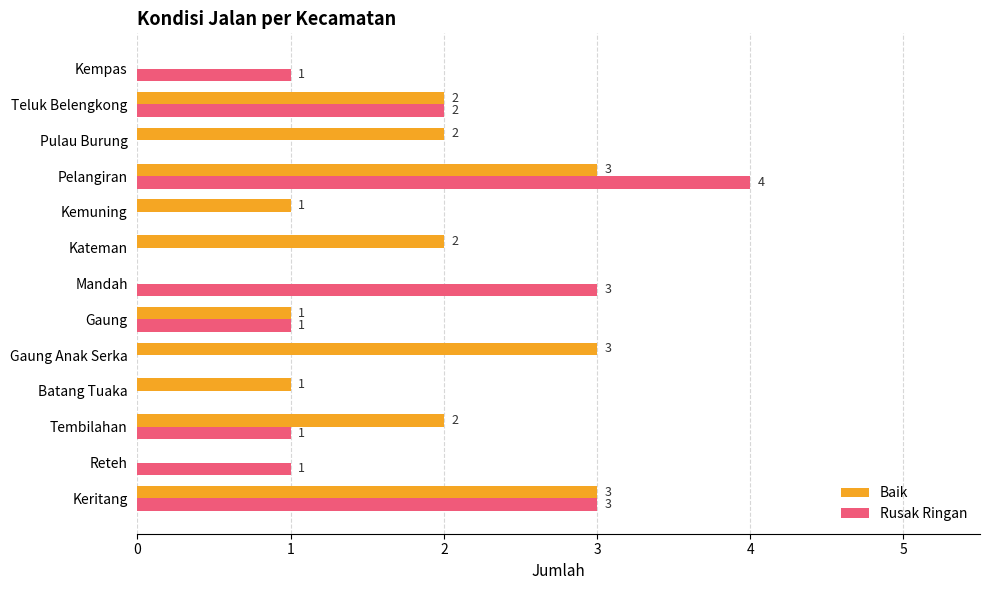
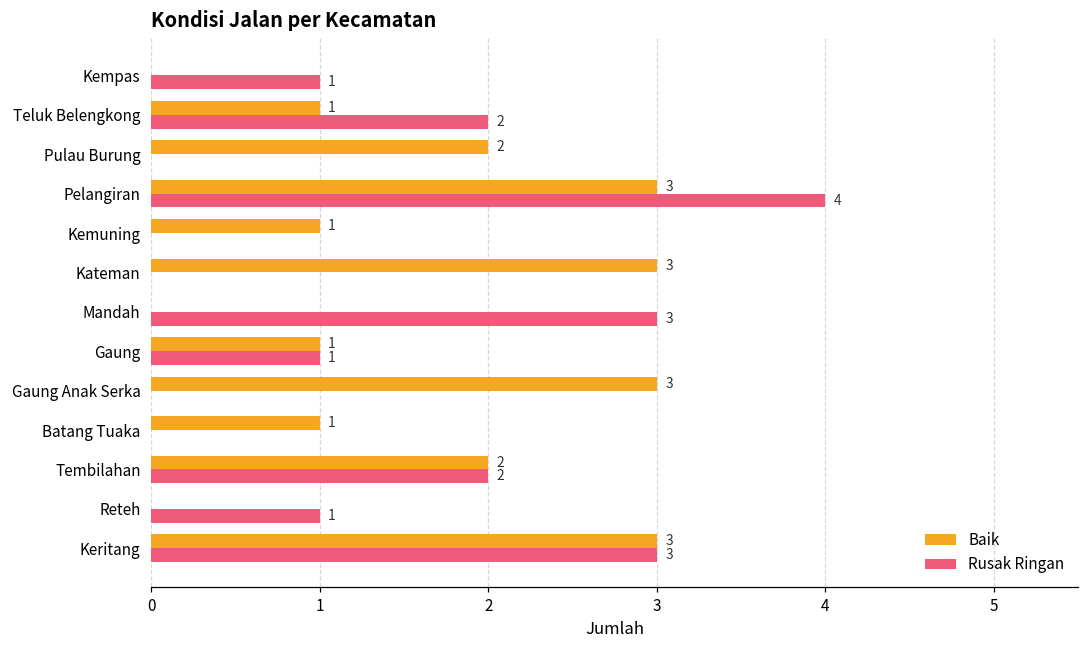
Baik, Teluk Belengkong: 2 -> 1
Baik, Kateman: 2 -> 3
Rusak Ringan, Tembilahan: 1 -> 2
